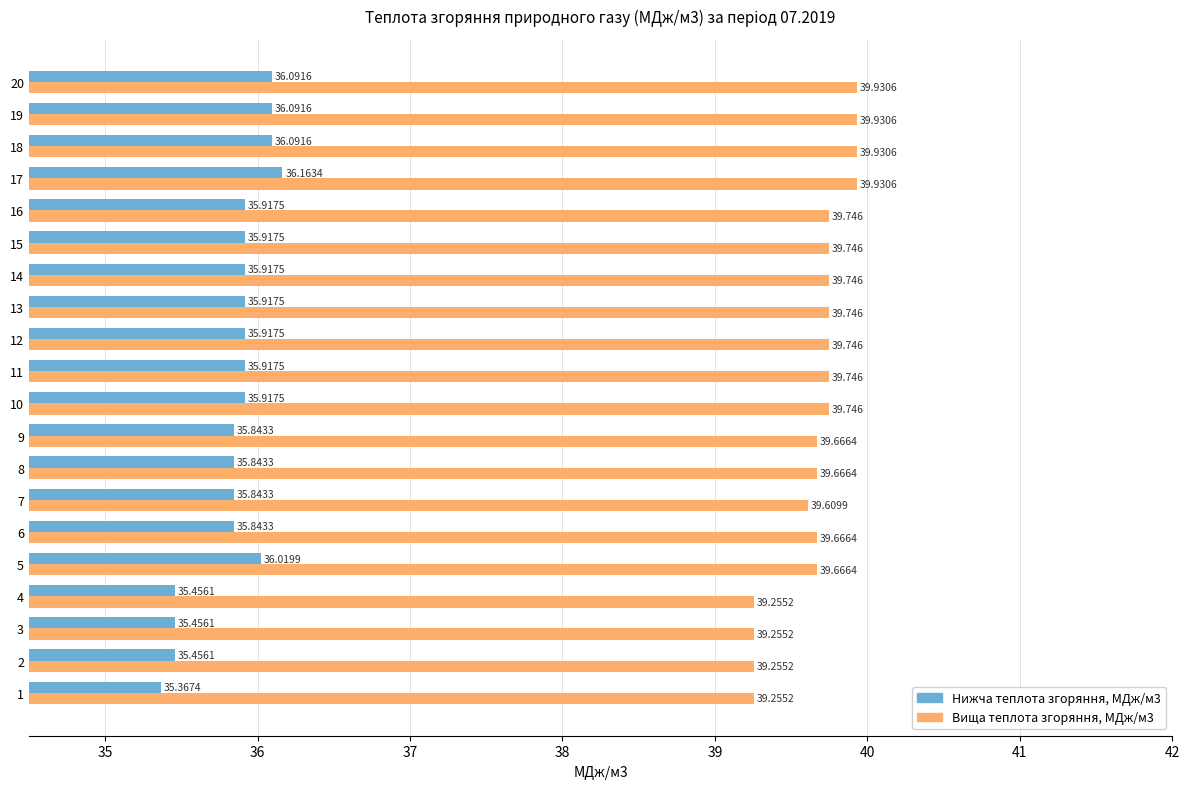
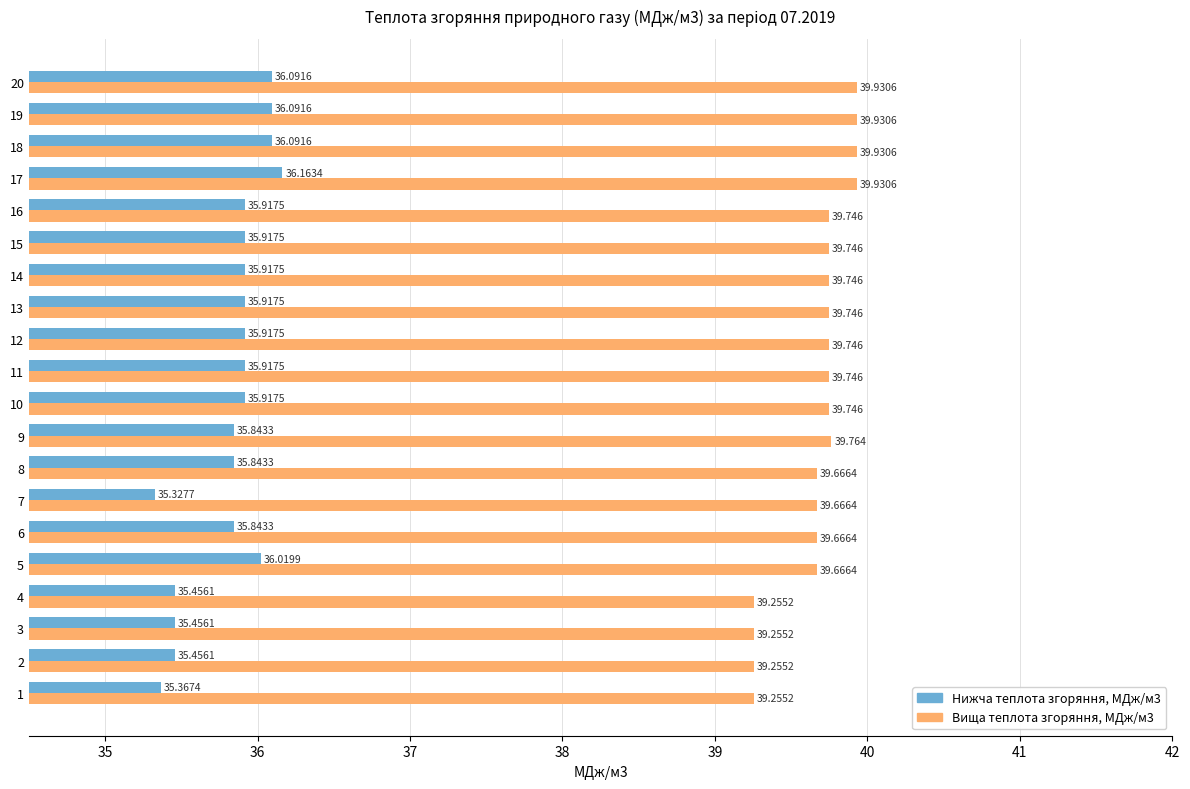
Вища теплота згоряння, МДж/м3, 9: 39.6664 -> 39.764
Нижча теплота згоряння, МДж/м3, 7: 35.8433 -> 35.3277
Вища теплота згоряння, МДж/м3, 7: 39.6099 -> 39.6664
